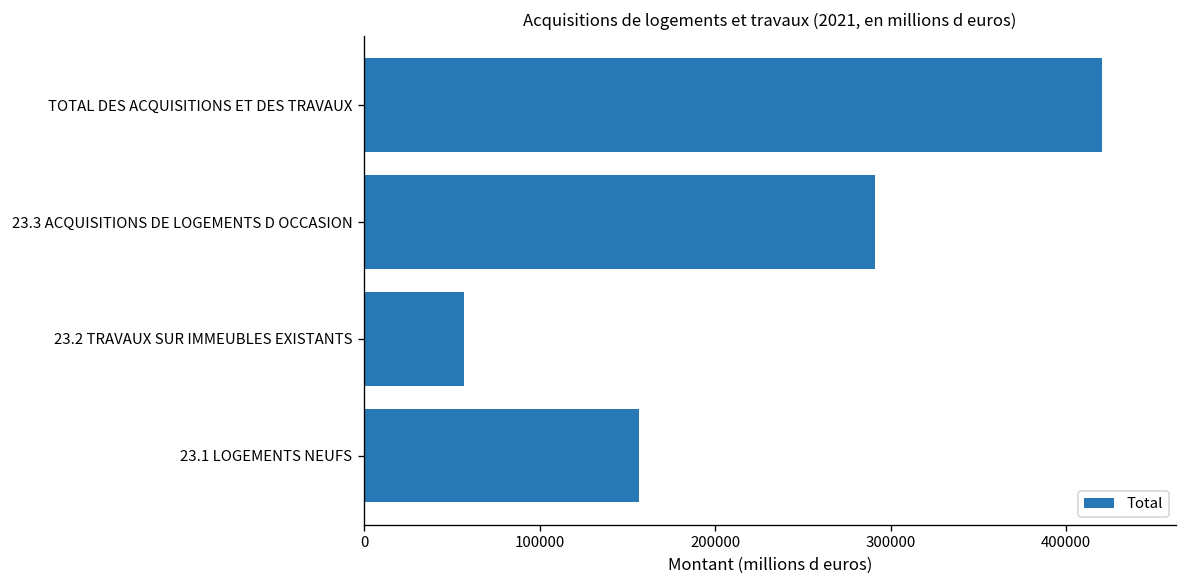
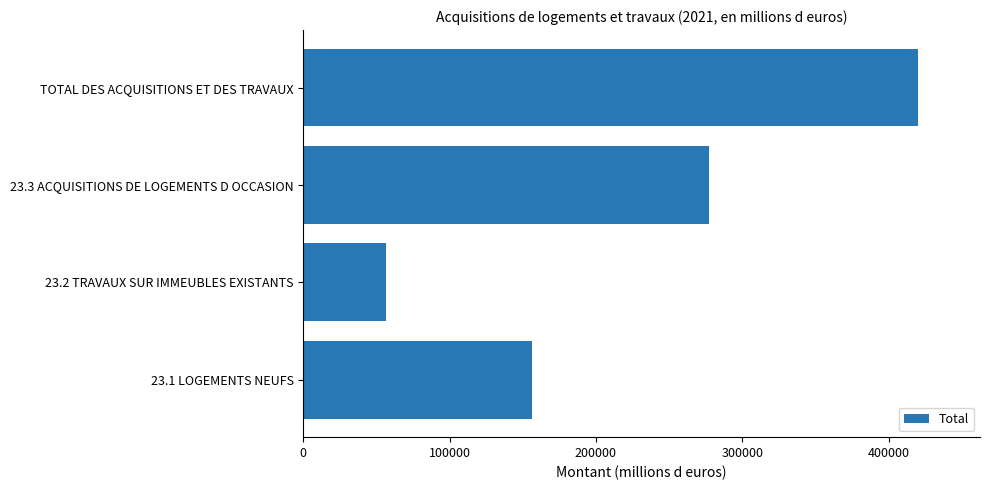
23.3 ACQUISITIONS DE LOGEMENTS D OCCASION: 291000 -> 278000
